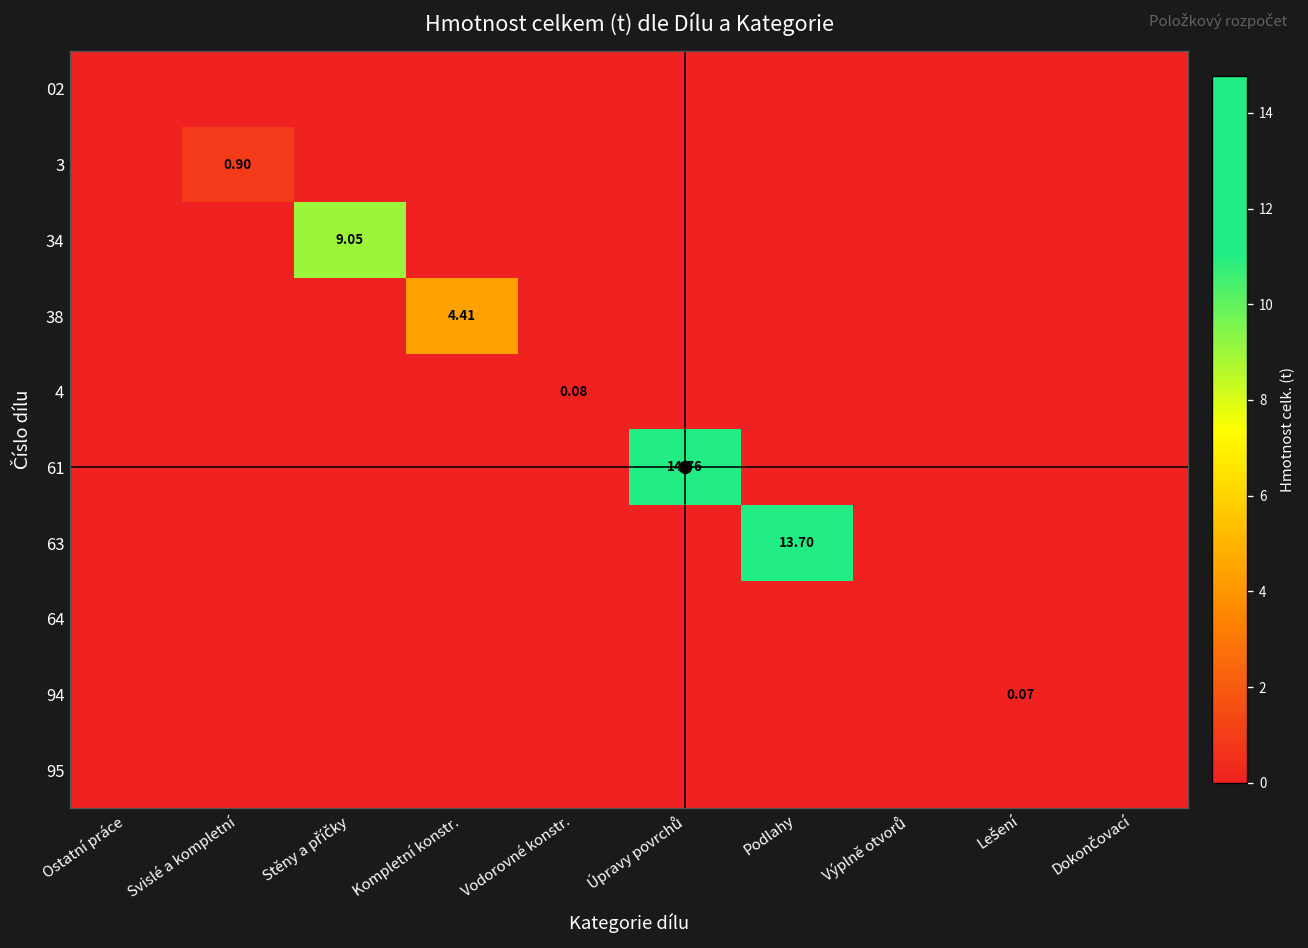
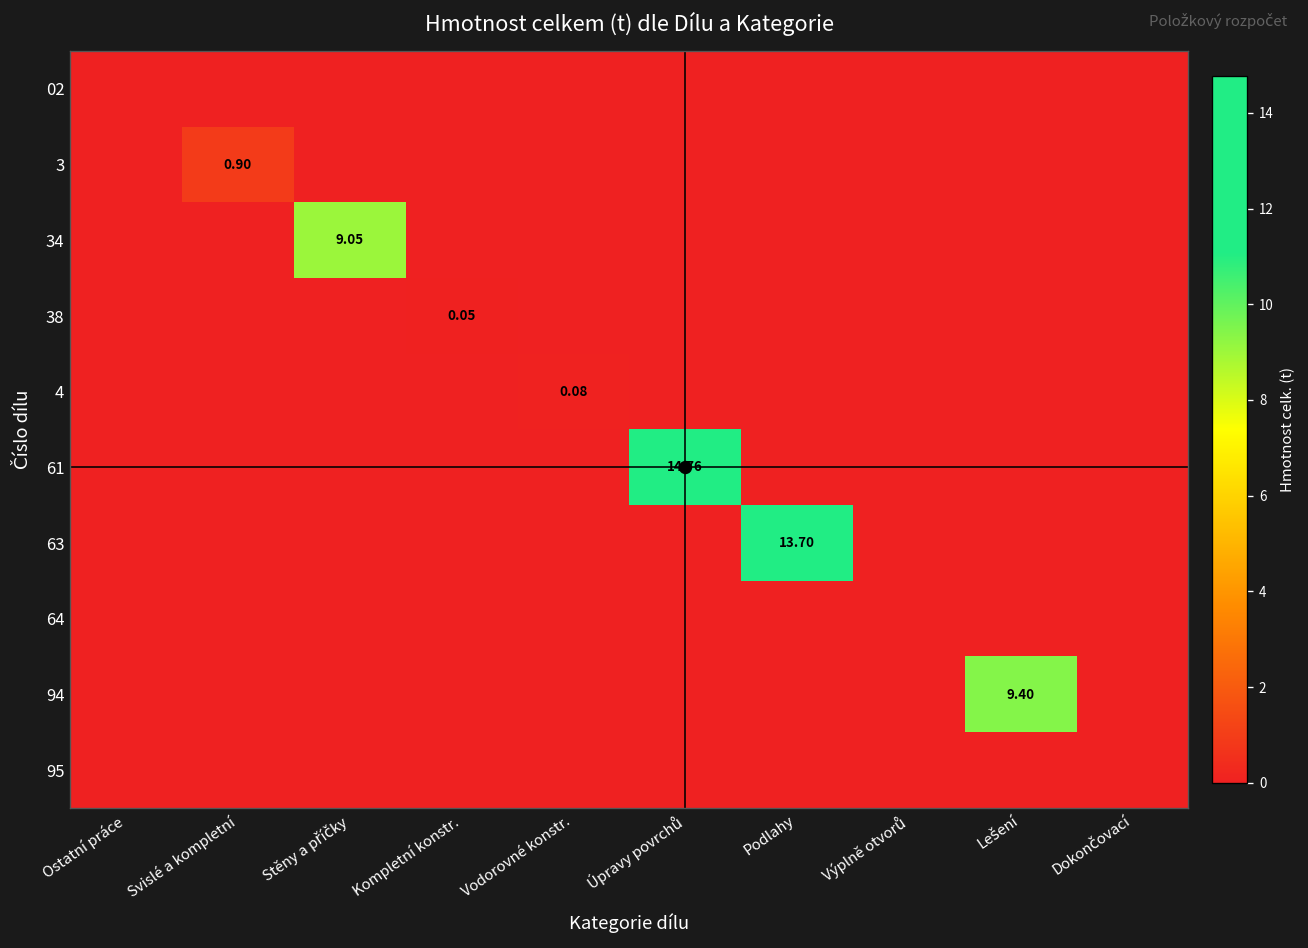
38, Kompletní konstr.: 4.41 -> 0.05
94, Lešení: 0.07 -> 9.40
